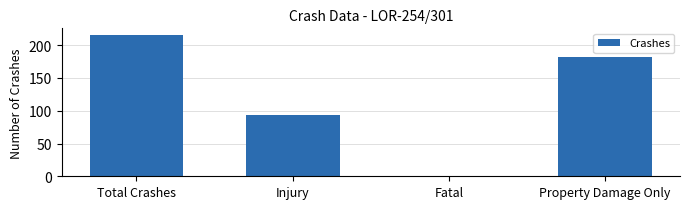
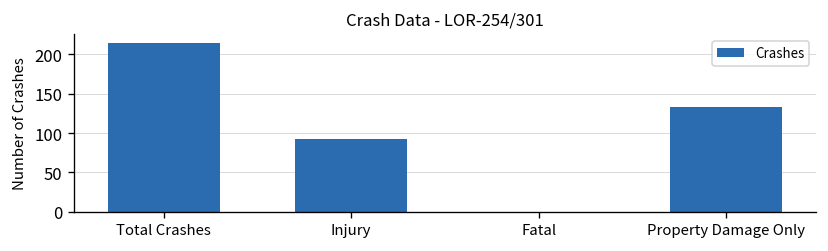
Property Damage Only: 180 -> 130
